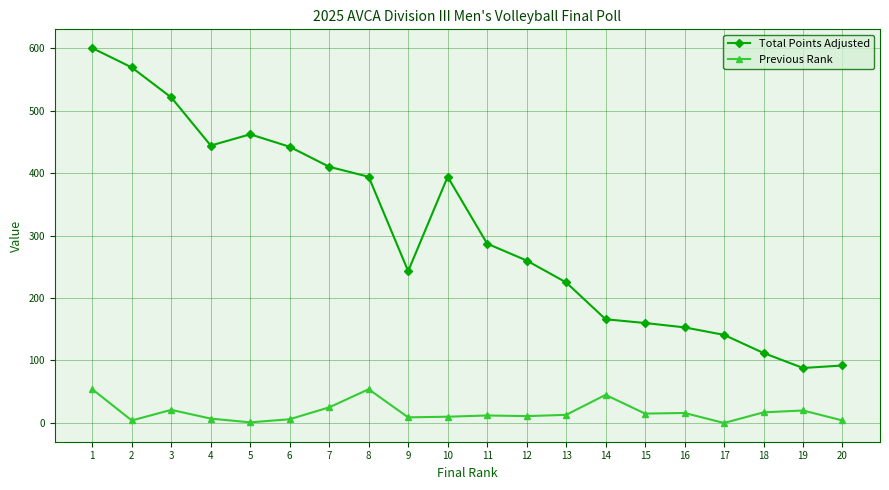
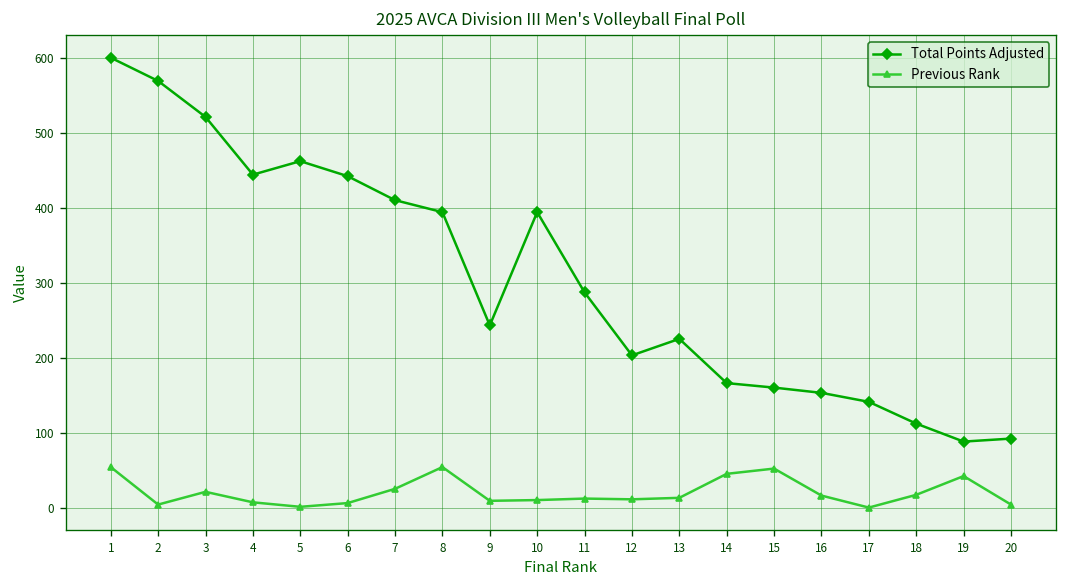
Total Points Adjusted, 12: 260 -> 200
Previous Rank, 15: 20 -> 50
Previous Rank, 19: 20 -> 40
